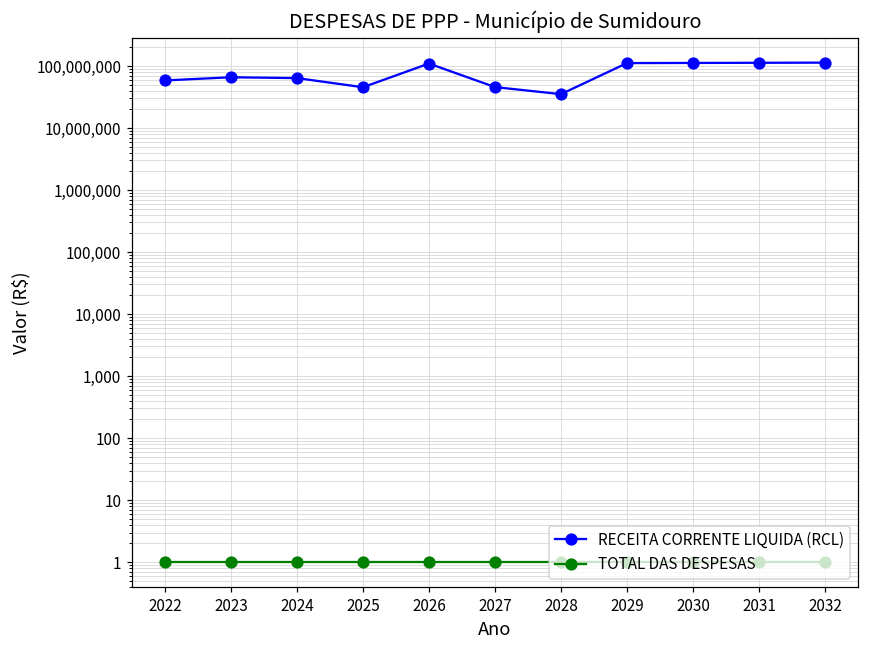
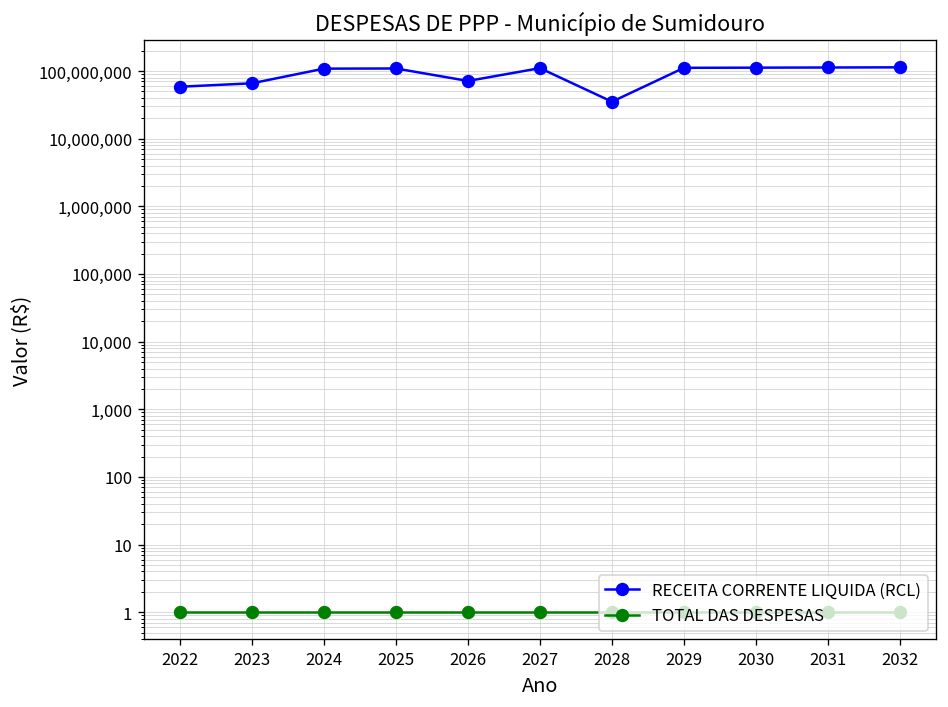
RECEITA CORRENTE LIQUIDA (RCL), 2024: 60,000,000 -> 110,000,000
RECEITA CORRENTE LIQUIDA (RCL), 2025: 50,000,000 -> 110,000,000
RECEITA CORRENTE LIQUIDA (RCL), 2026: 110,000,000 -> 70,000,000
RECEITA CORRENTE LIQUIDA (RCL), 2027: 50,000,000 -> 110,000,000
